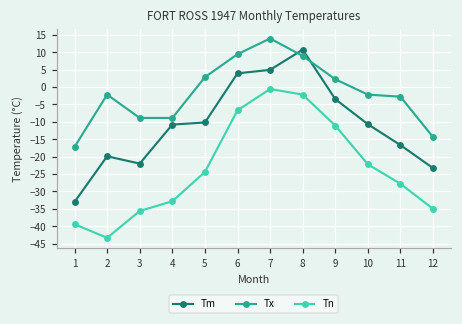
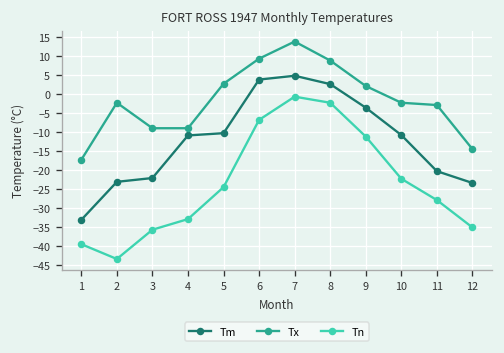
Tm, 2: -20 -> -23
Tm, 8: 11 -> 3
Tm, 11: -17 -> -20
